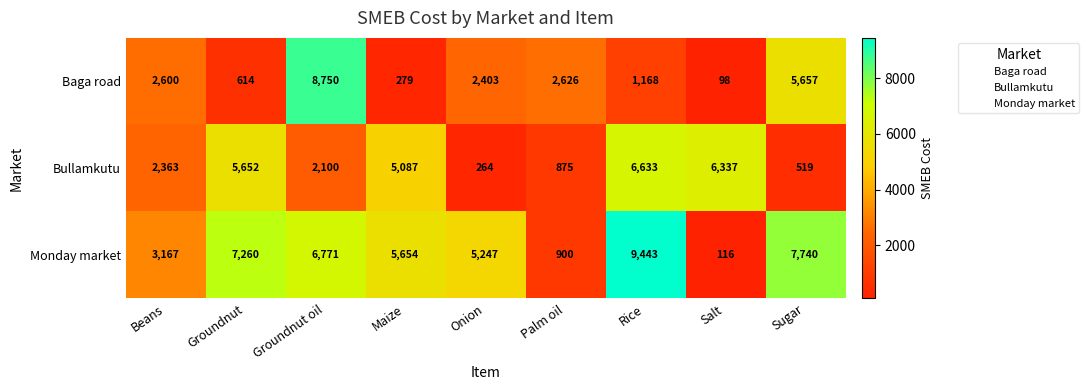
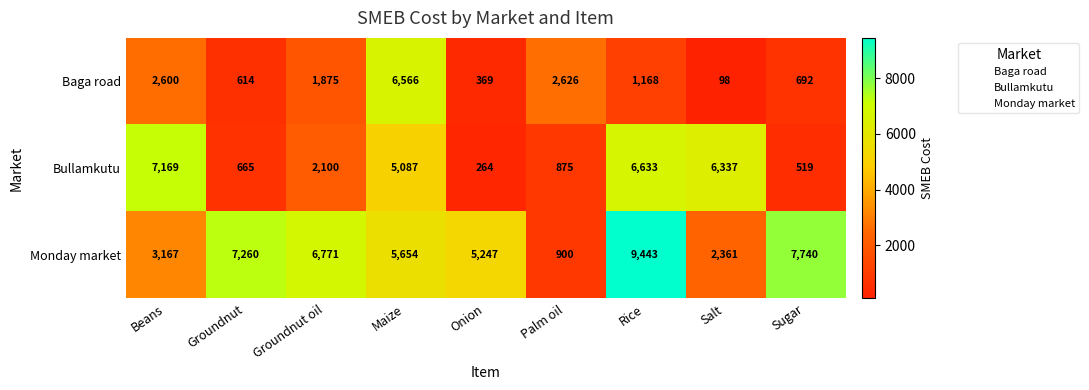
Baga road, Groundnut oil: 8,750 -> 1,875
Baga road, Maize: 279 -> 6,566
Baga road, Onion: 2,403 -> 369
Baga road, Sugar: 5,657 -> 692
Bullamkutu, Beans: 2,363 -> 7,169
Bullamkutu, Groundnut: 5,652 -> 665
Monday market, Salt: 116 -> 2,361
